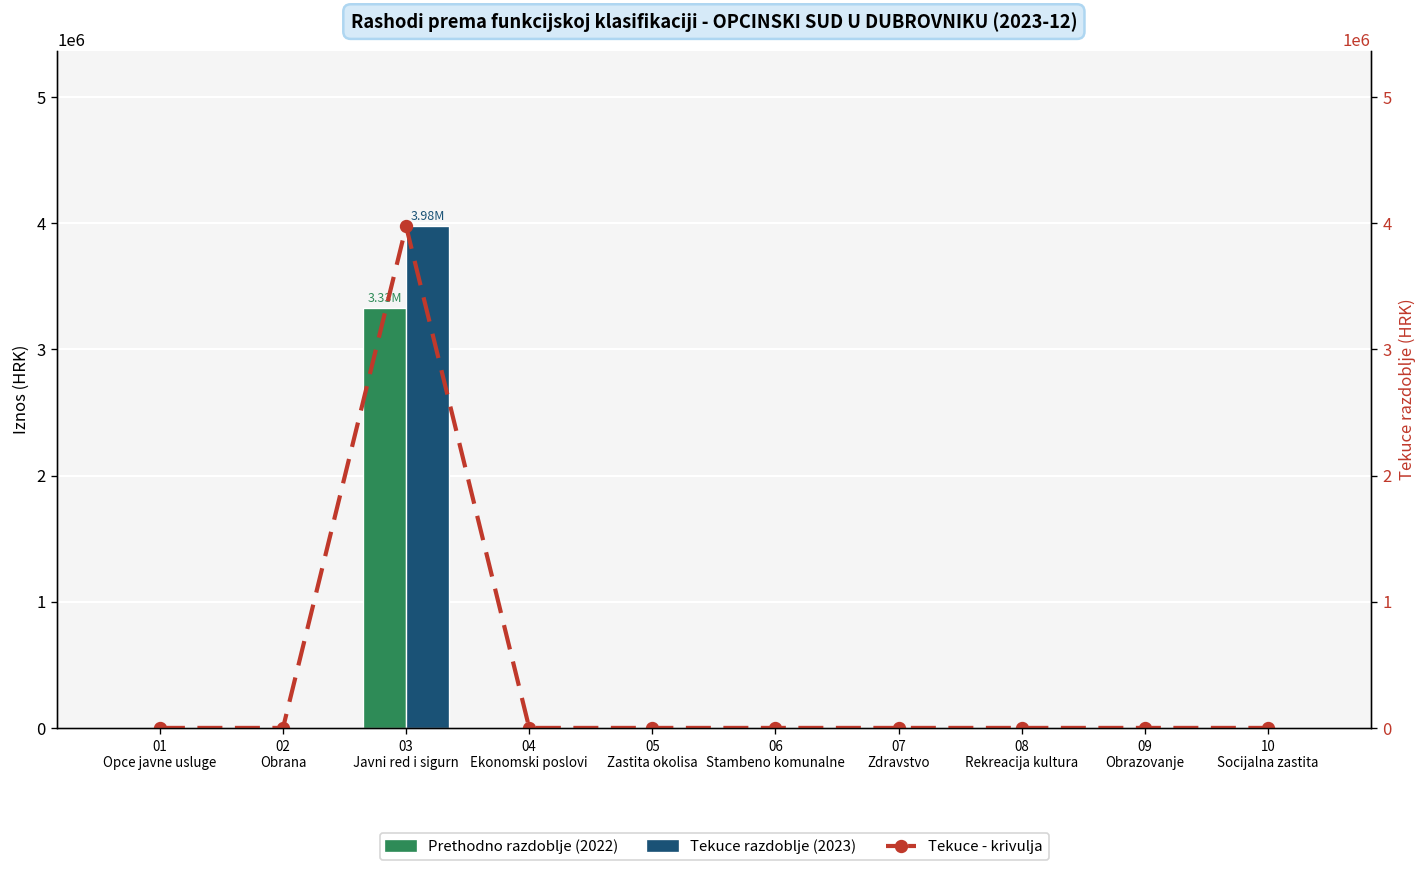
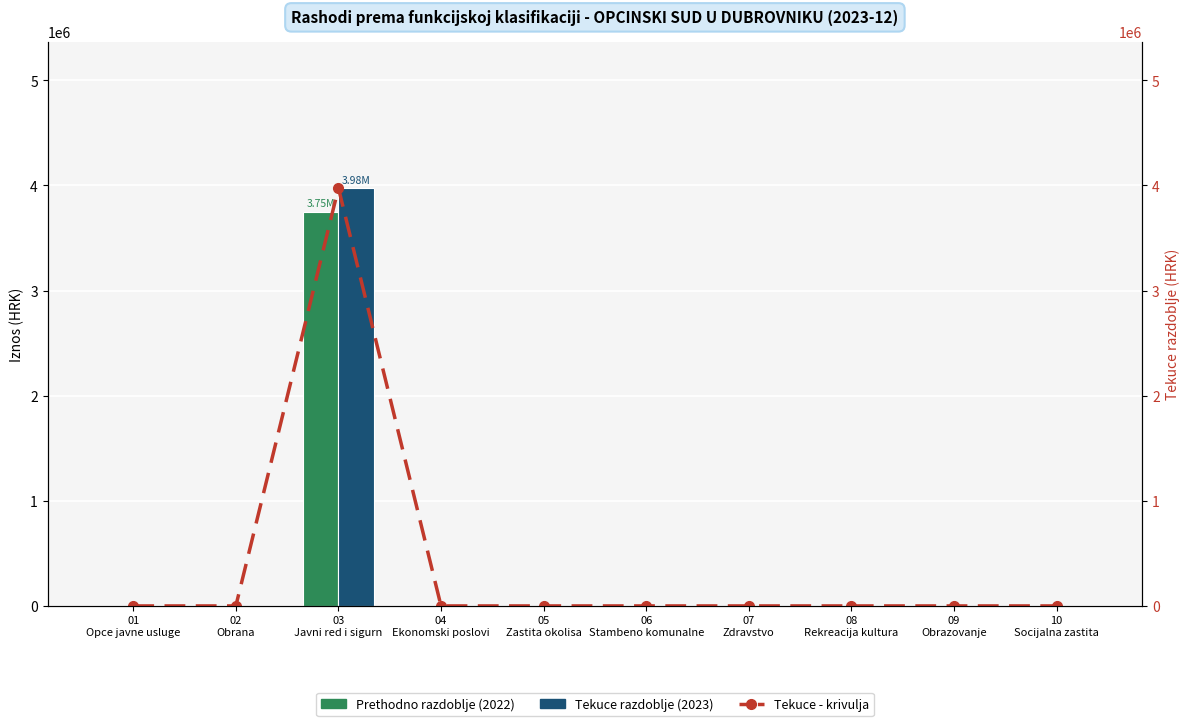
Prethodno razdoblje (2022), 03 Javni red i sigurn: 3.33M -> 3.75M
